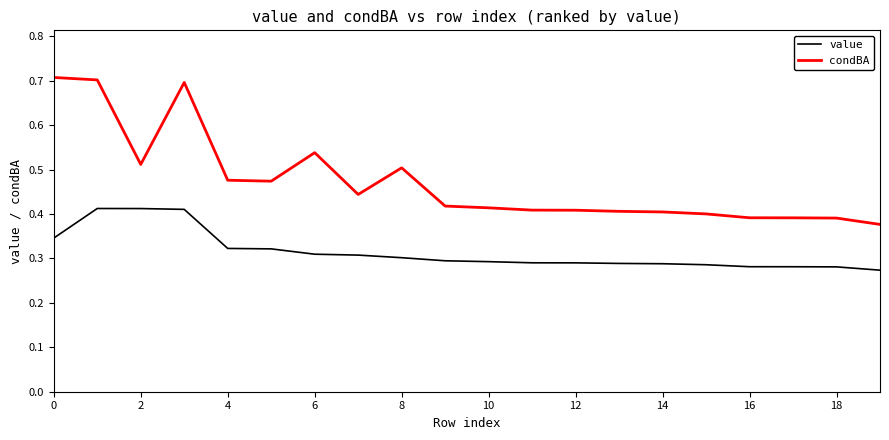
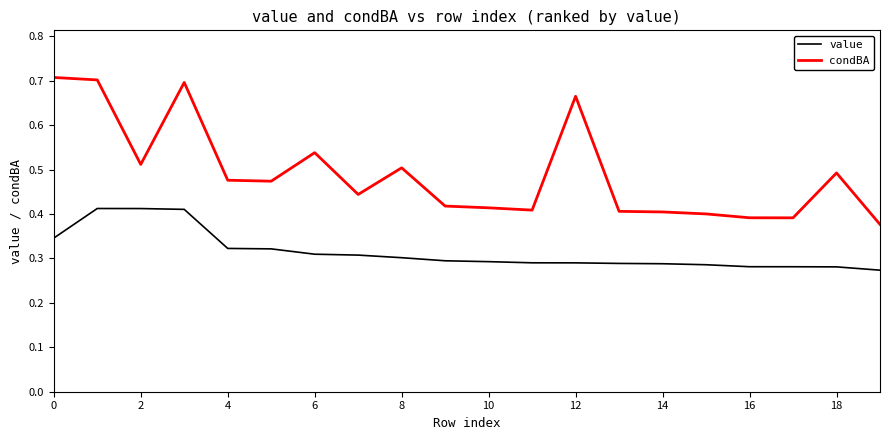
condBA, 12: 0.41 -> 0.66
condBA, 18: 0.39 -> 0.49
